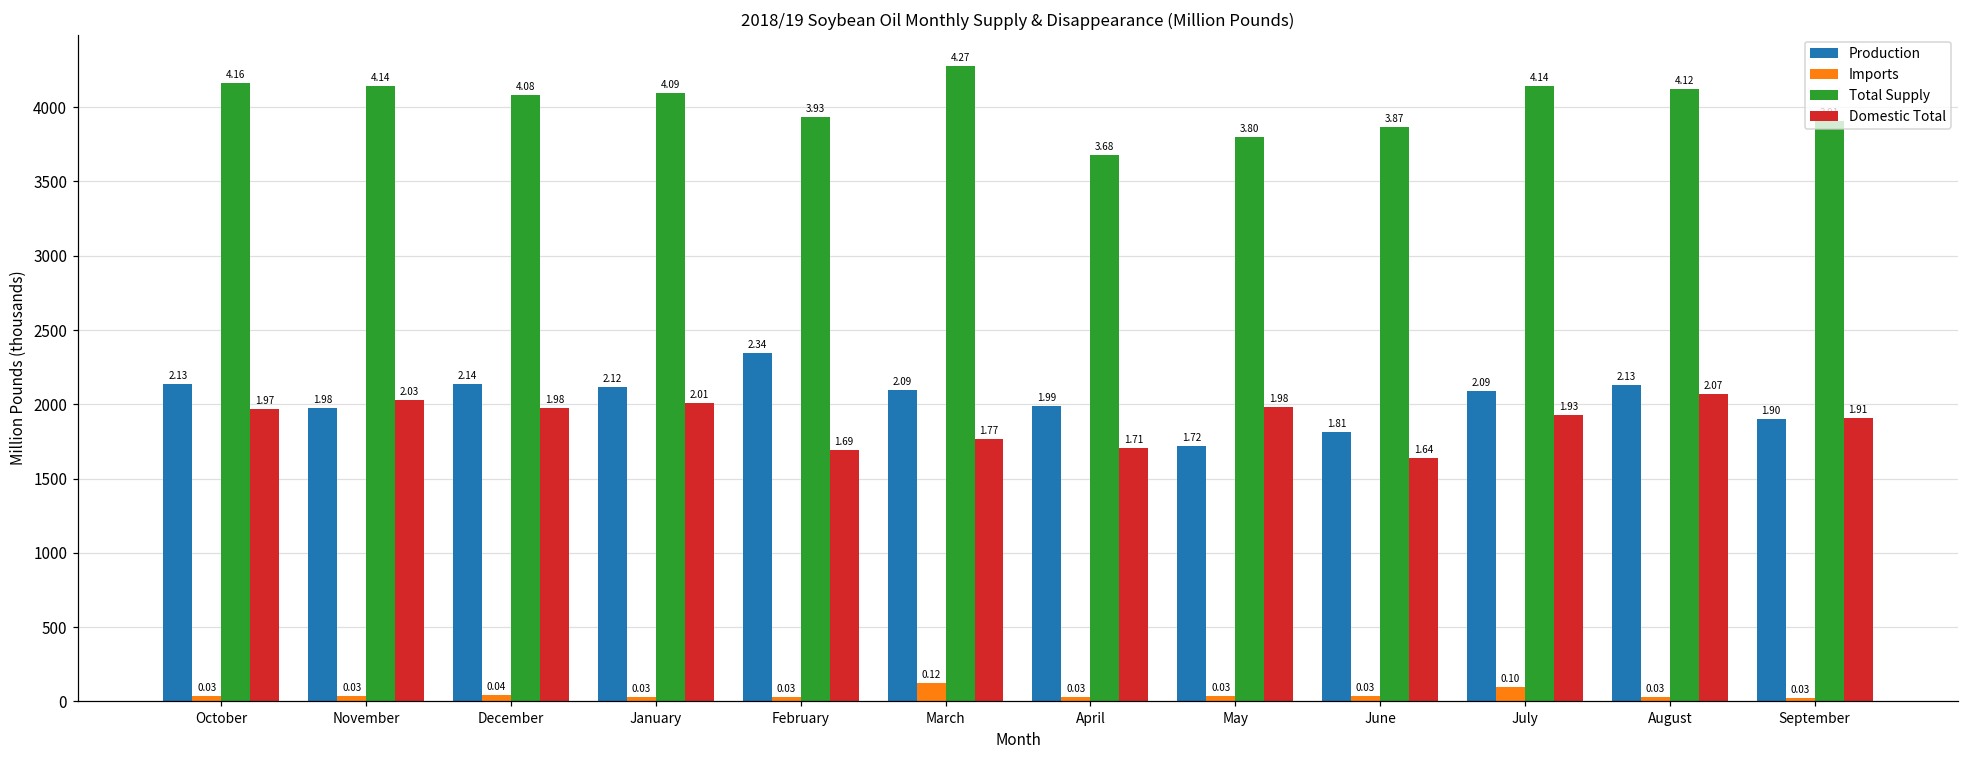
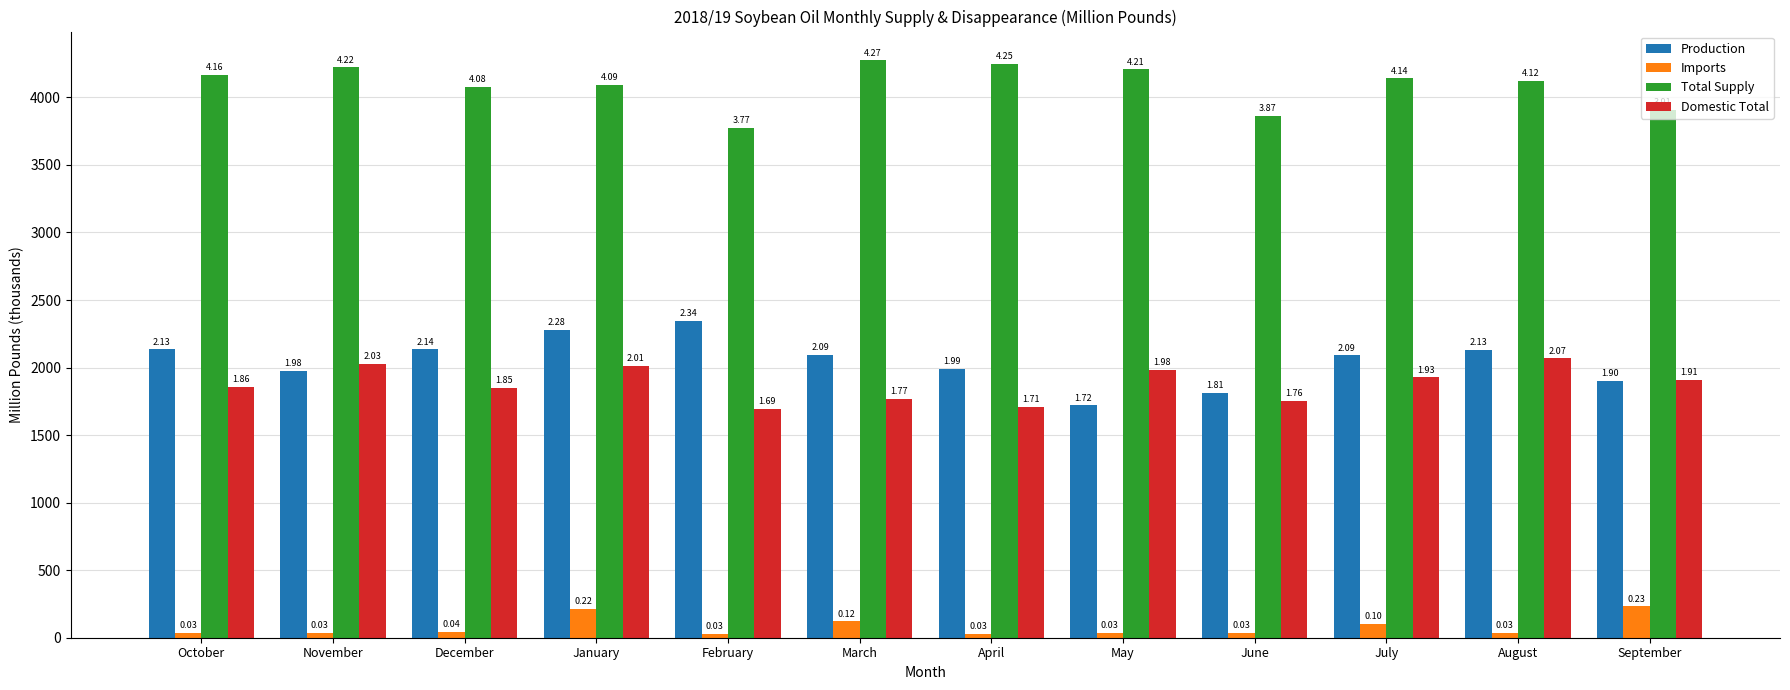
Domestic Total, October: 1.97 -> 1.86
Total Supply, November: 4.14 -> 4.22
Domestic Total, December: 1.98 -> 1.85
Production, January: 2.12 -> 2.28
Imports, January: 0.03 -> 0.22
Total Supply, February: 3.93 -> 3.77
Total Supply, April: 3.68 -> 4.25
Total Supply, May: 3.80 -> 4.21
Domestic Total, June: 1.64 -> 1.76
Imports, September: 0.03 -> 0.23
